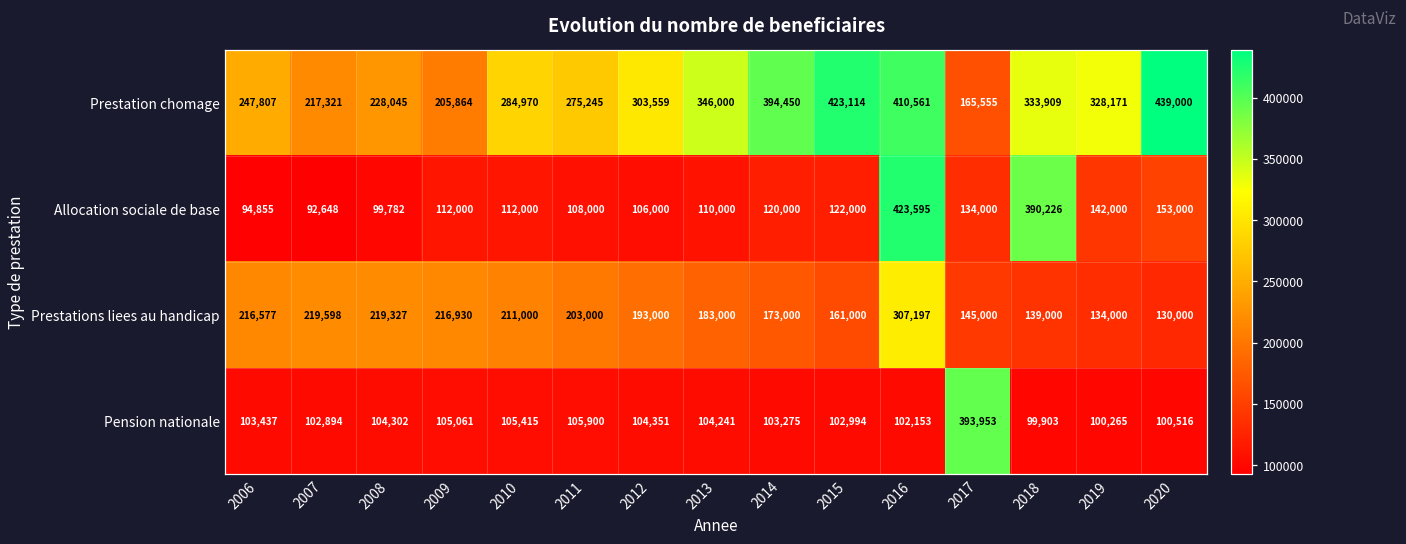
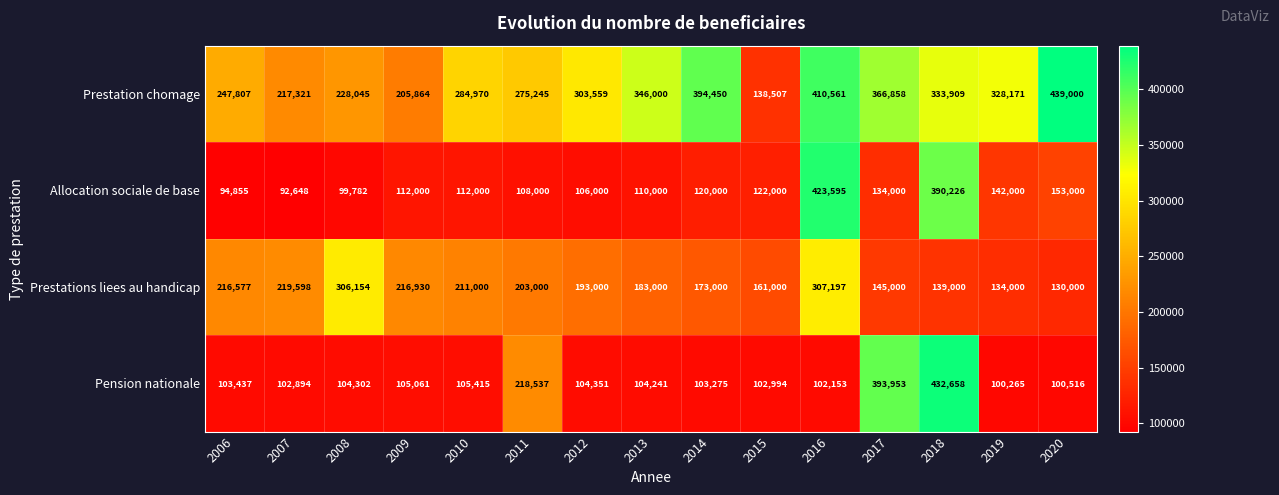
Prestation chomage, 2015: 423,114 -> 138,507
Prestation chomage, 2017: 165,555 -> 366,858
Prestations liees au handicap, 2008: 219,327 -> 306,154
Pension nationale, 2011: 105,900 -> 218,537
Pension nationale, 2018: 99,903 -> 432,658
